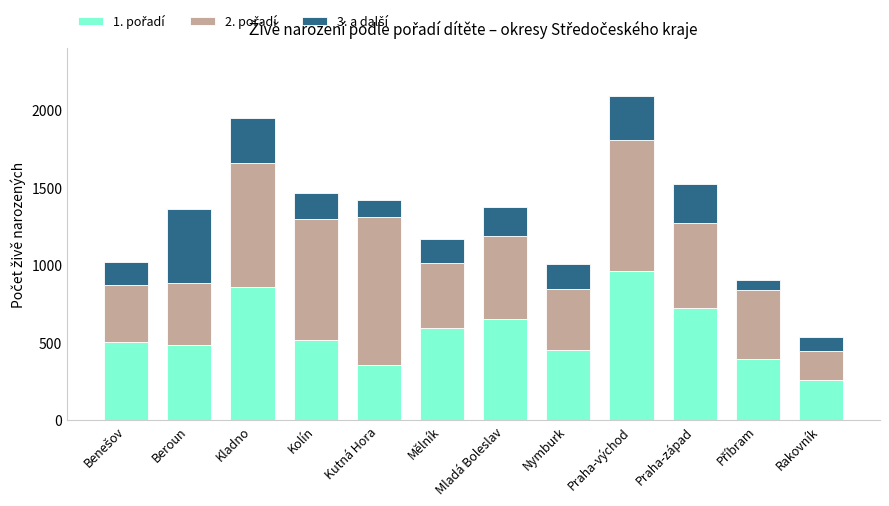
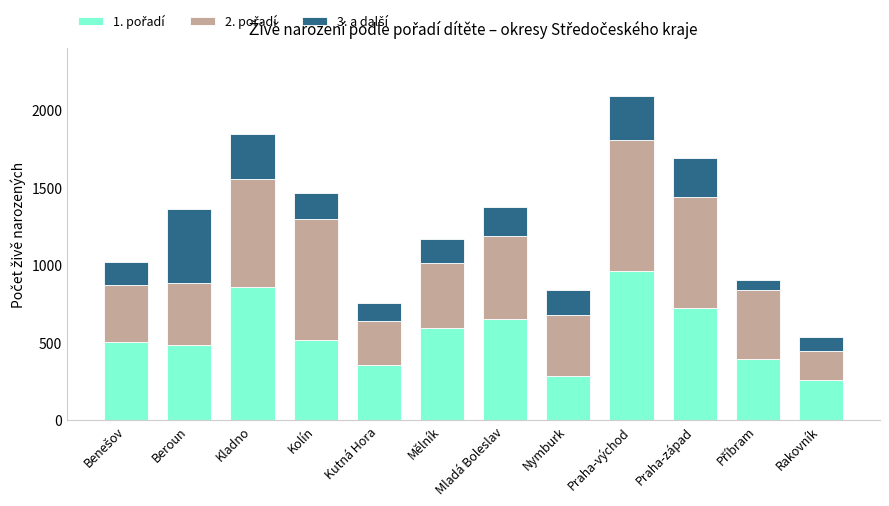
2. pořadí, Kladno: 800 -> 690
2. pořadí, Kutná Hora: 950 -> 290
1. pořadí, Nymburk: 450 -> 290
2. pořadí, Praha-západ: 550 -> 720
